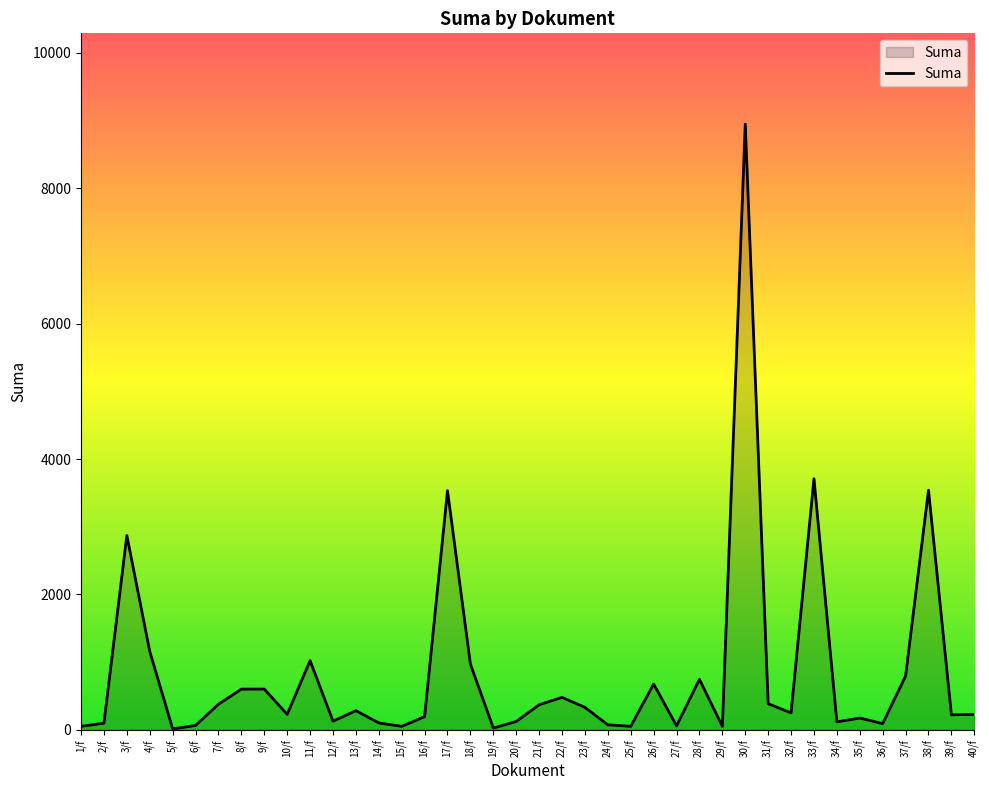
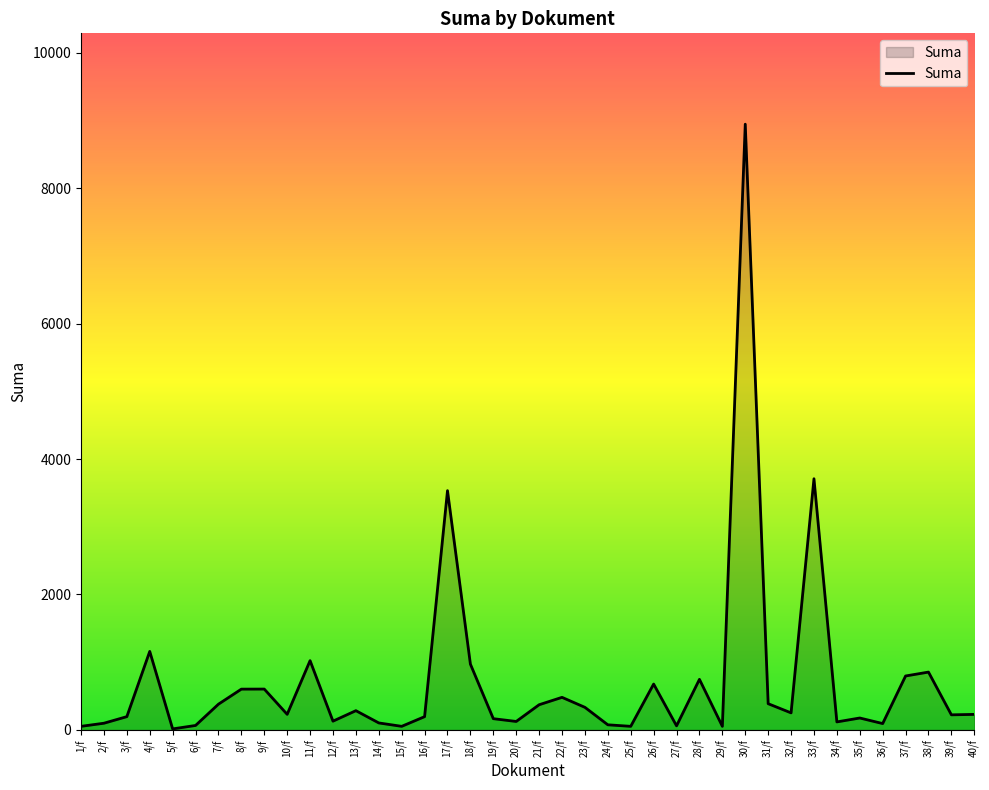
3/f: 2900 -> 200
19/f: 0 -> 200
38/f: 3500 -> 900
